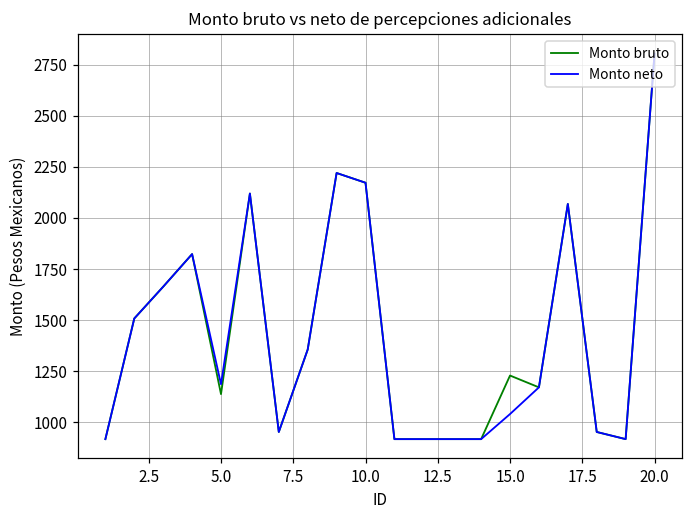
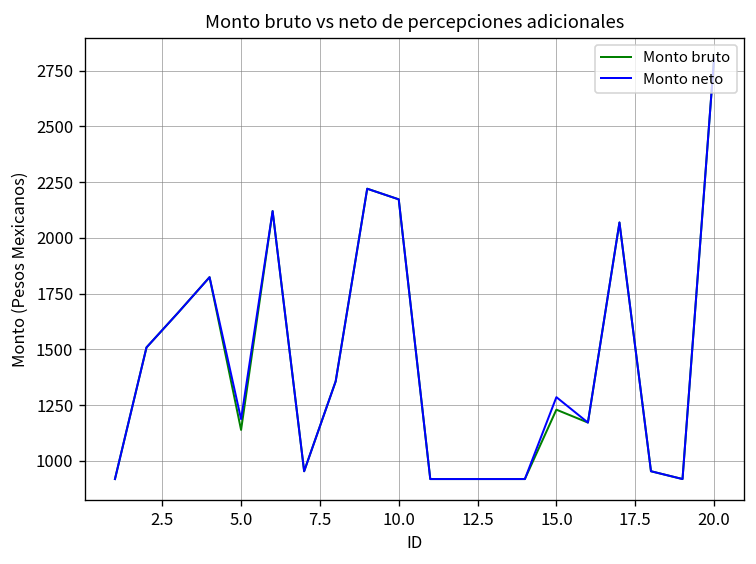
Monto neto, 15.0: 1040 -> 1290
